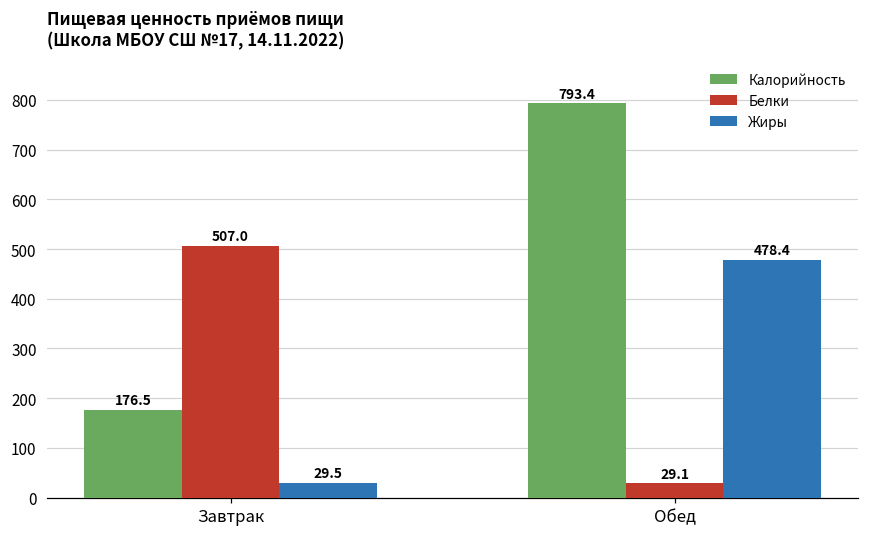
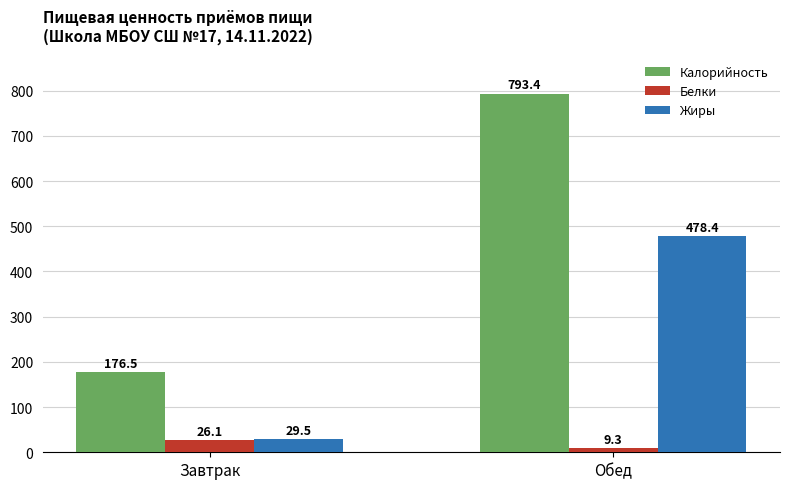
Белки, Завтрак: 507.0 -> 26.1
Белки, Обед: 29.1 -> 9.3
